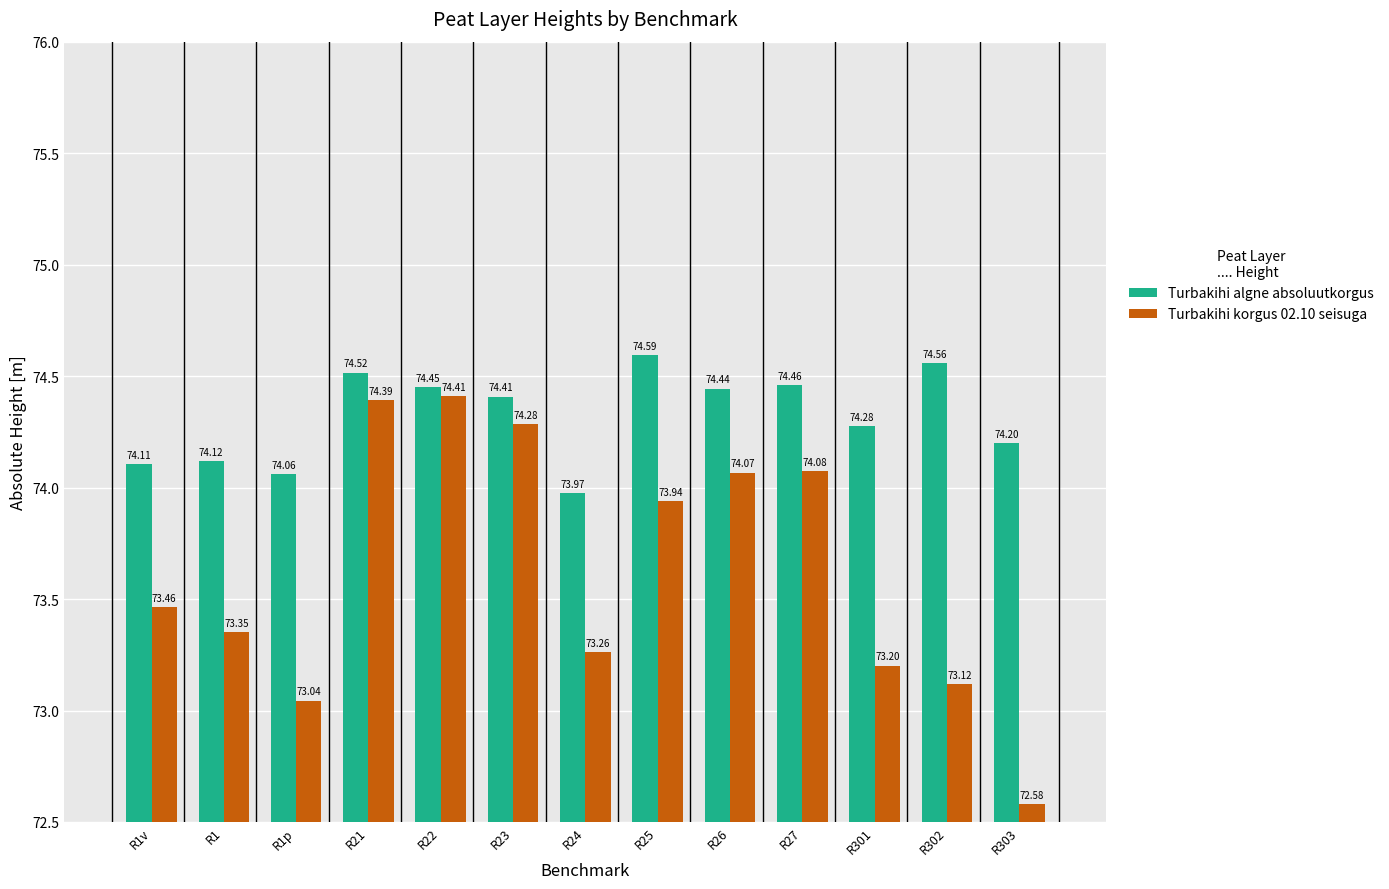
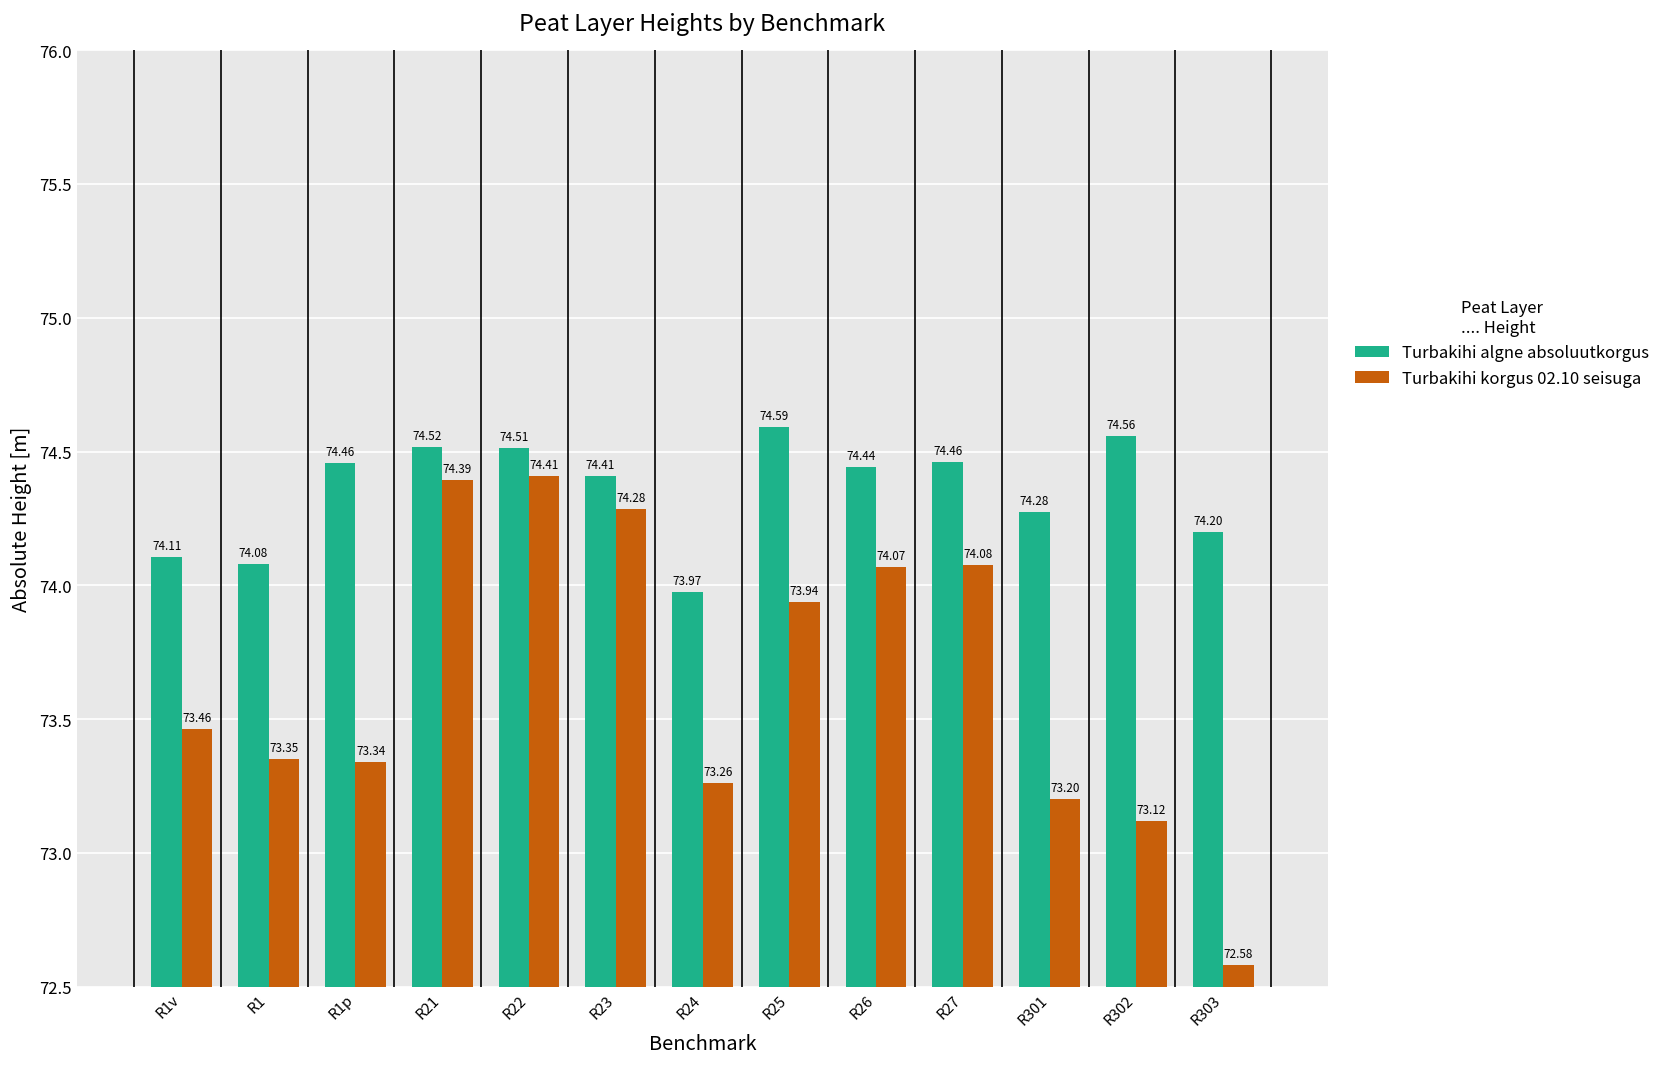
Turbakihi algne absoluutkorgus, R1: 74.12 -> 74.08
Turbakihi algne absoluutkorgus, R1p: 74.06 -> 74.46
Turbakihi korgus 02.10 seisuga, R1p: 73.04 -> 73.34
Turbakihi algne absoluutkorgus, R22: 74.45 -> 74.51
